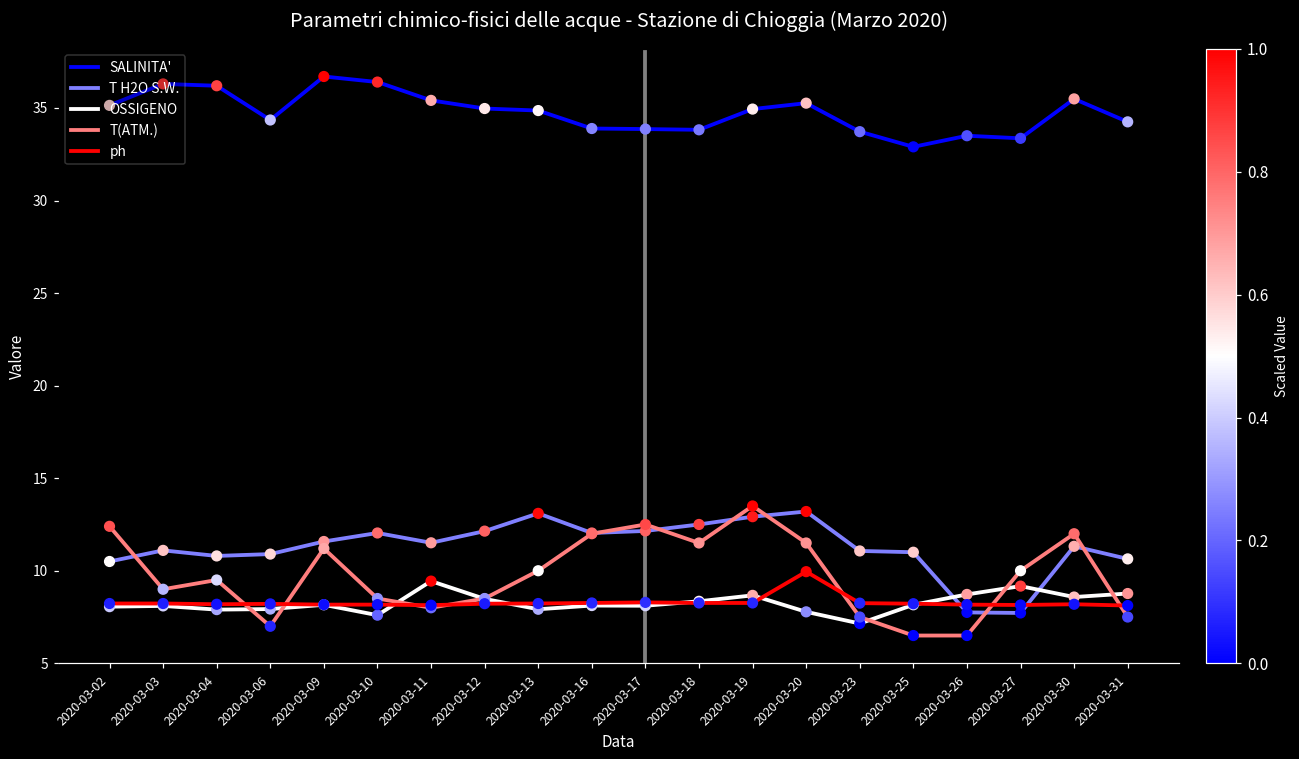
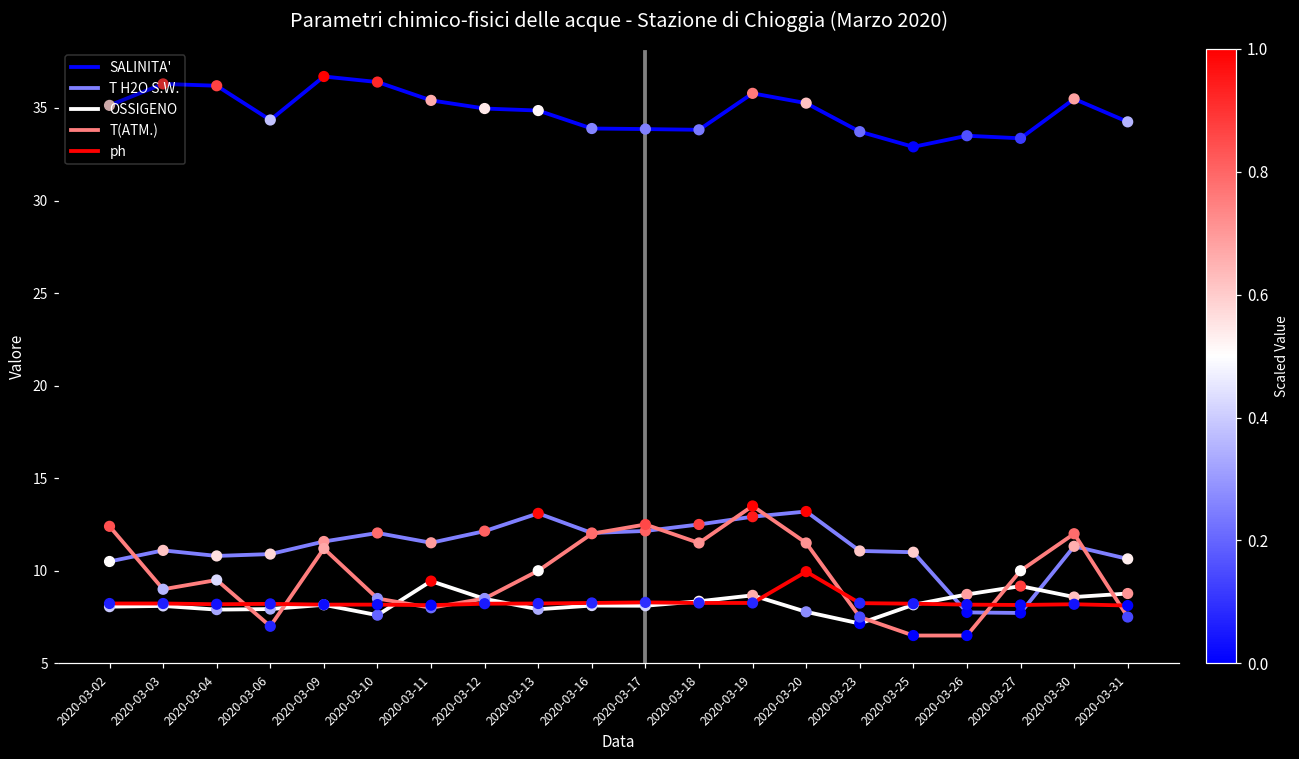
SALINITA', 2020-03-19: 34.9 -> 35.8
